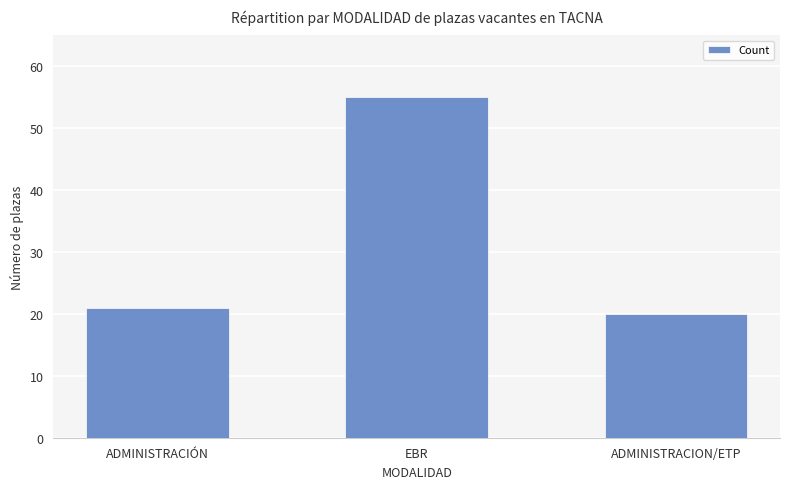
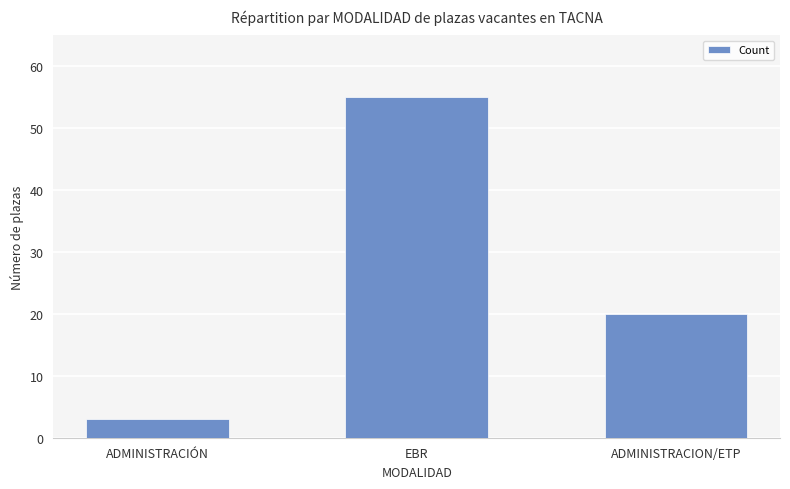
ADMINISTRACIÓN: 21 -> 3
